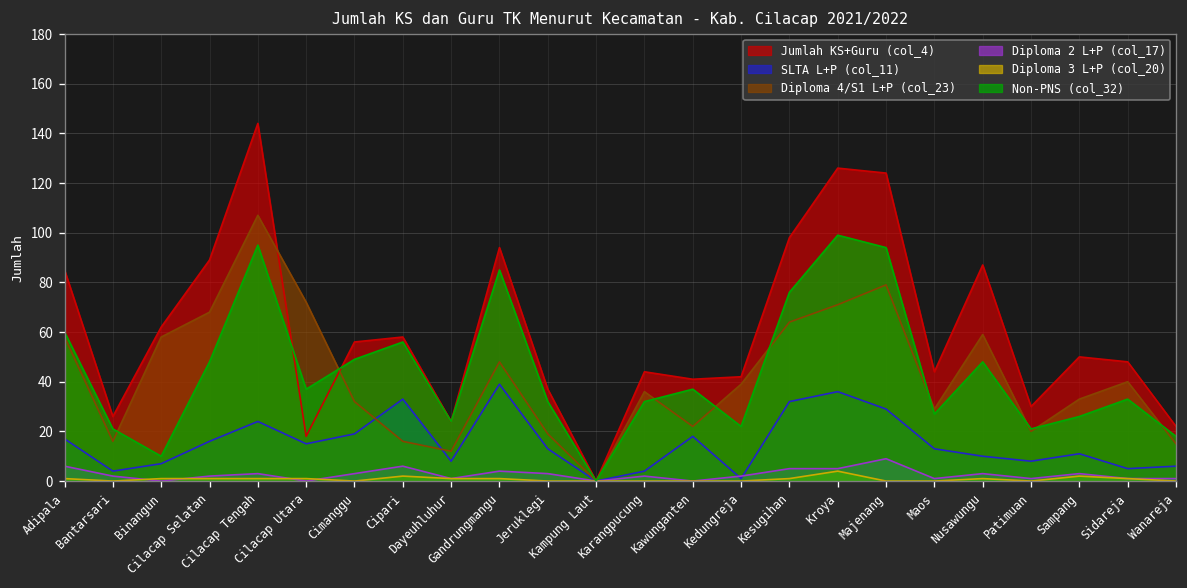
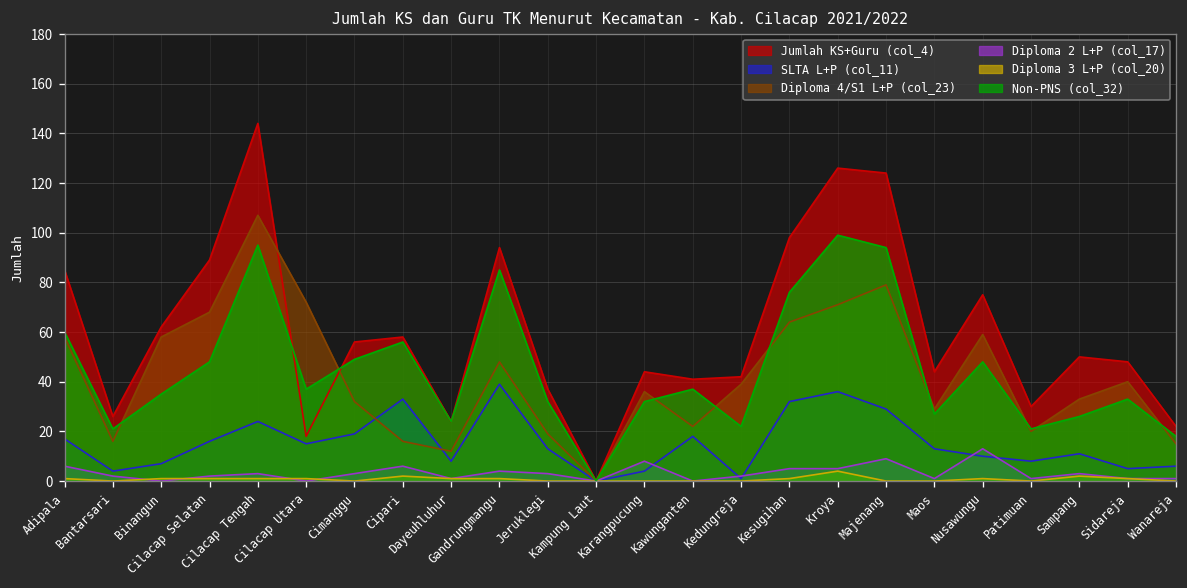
Non-PNS (col_32), Binangun: 10 -> 35
Diploma 2 L+P (col_17), Karangpucung: 2 -> 8
Jumlah KS+Guru (col_4), Nusawungu: 87 -> 75
Diploma 2 L+P (col_17), Nusawungu: 3 -> 13
